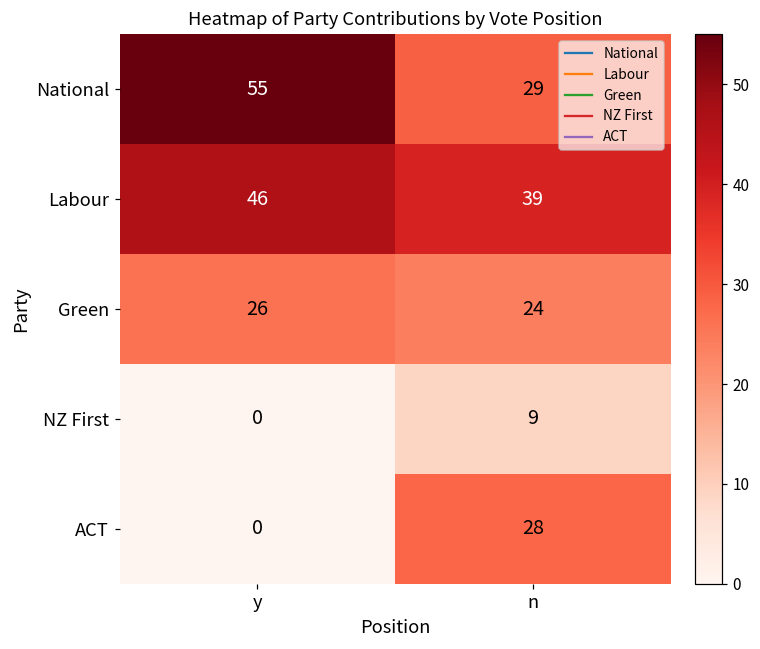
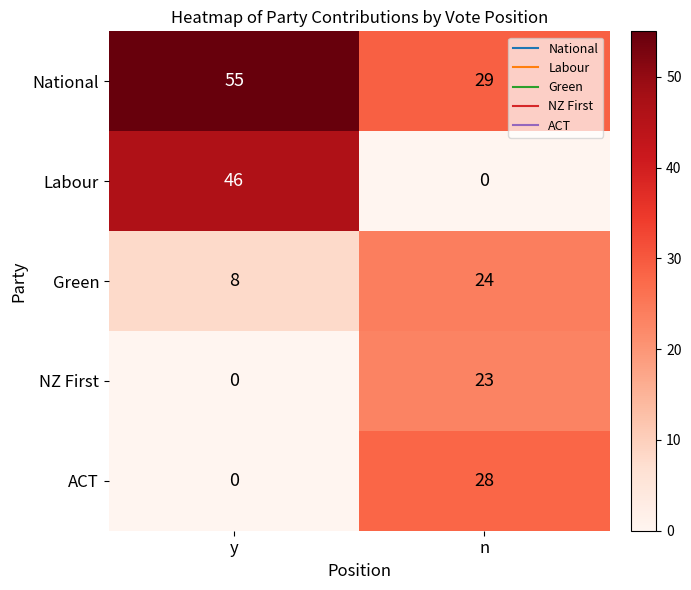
Labour, n: 39 -> 0
Green, y: 26 -> 8
NZ First, n: 9 -> 23
